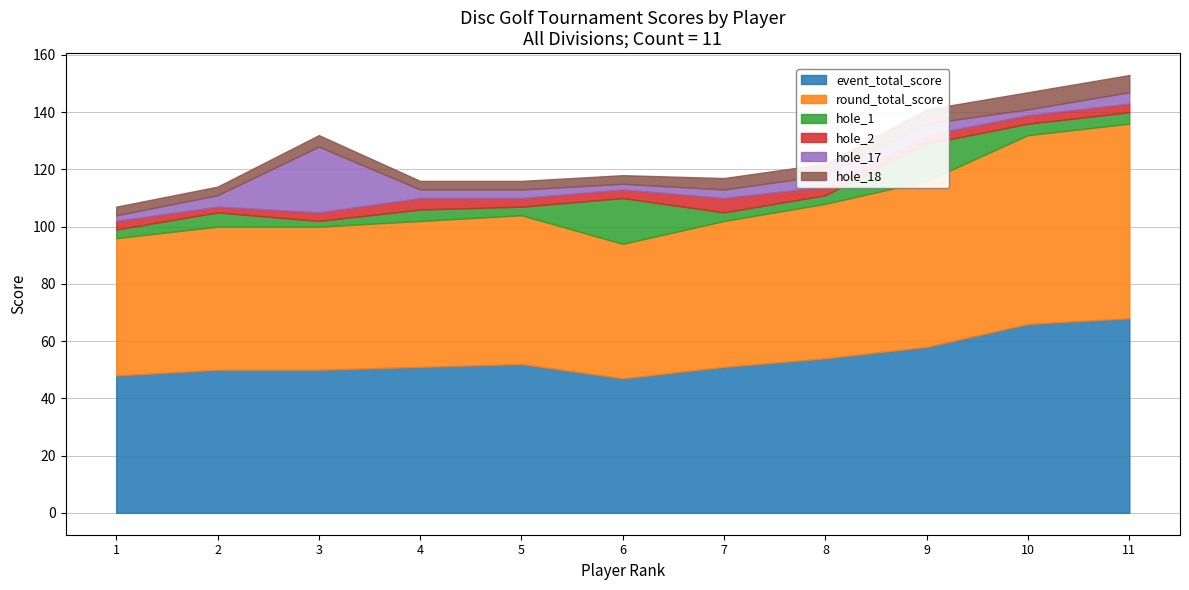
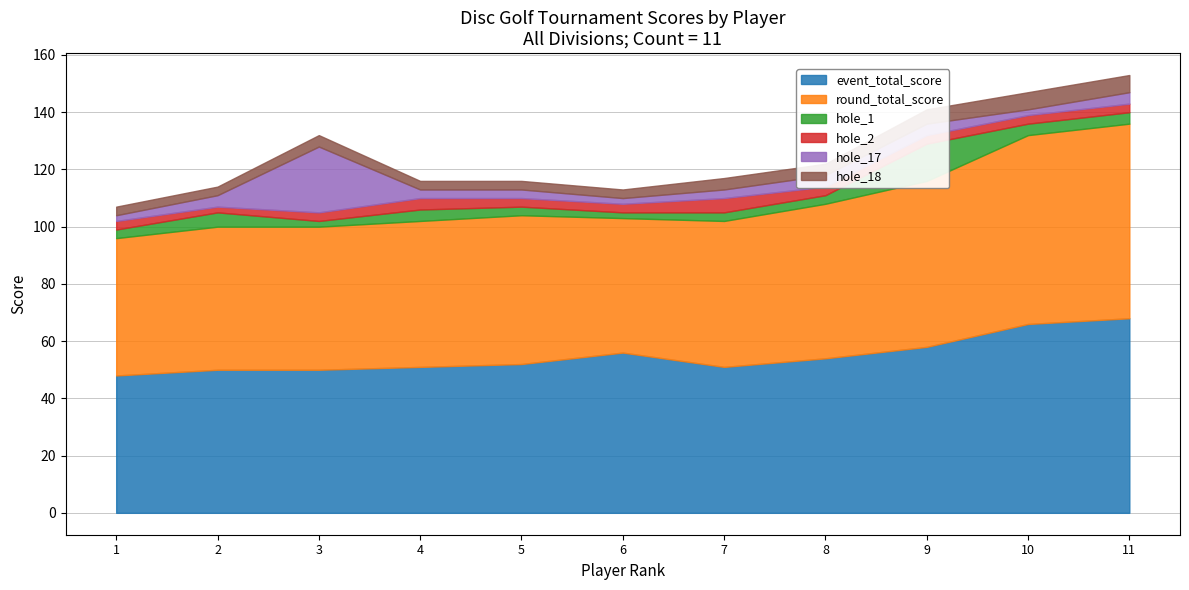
event_total_score, 6: 47 -> 56
hole_1, 6: 16 -> 2
